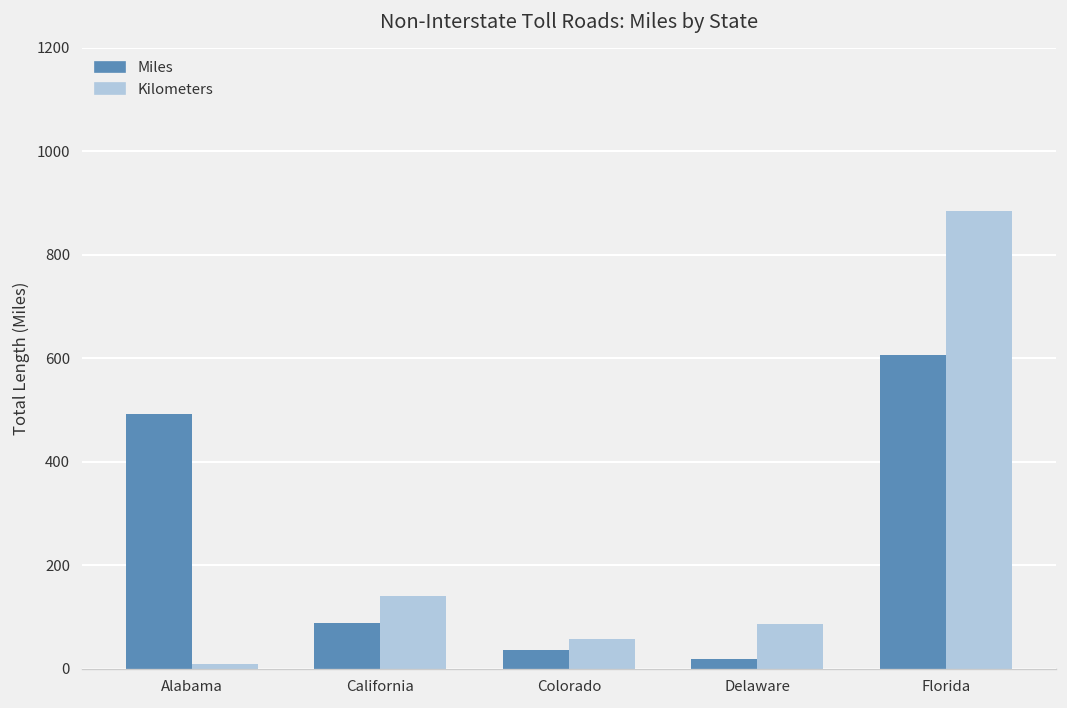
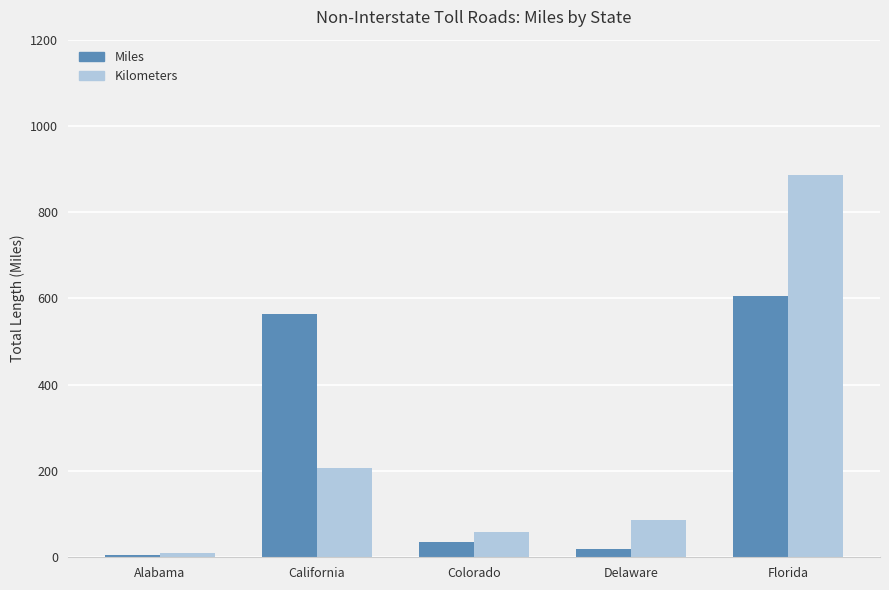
Miles, Alabama: 490 -> 10
Miles, California: 90 -> 560
Kilometers, California: 140 -> 210
